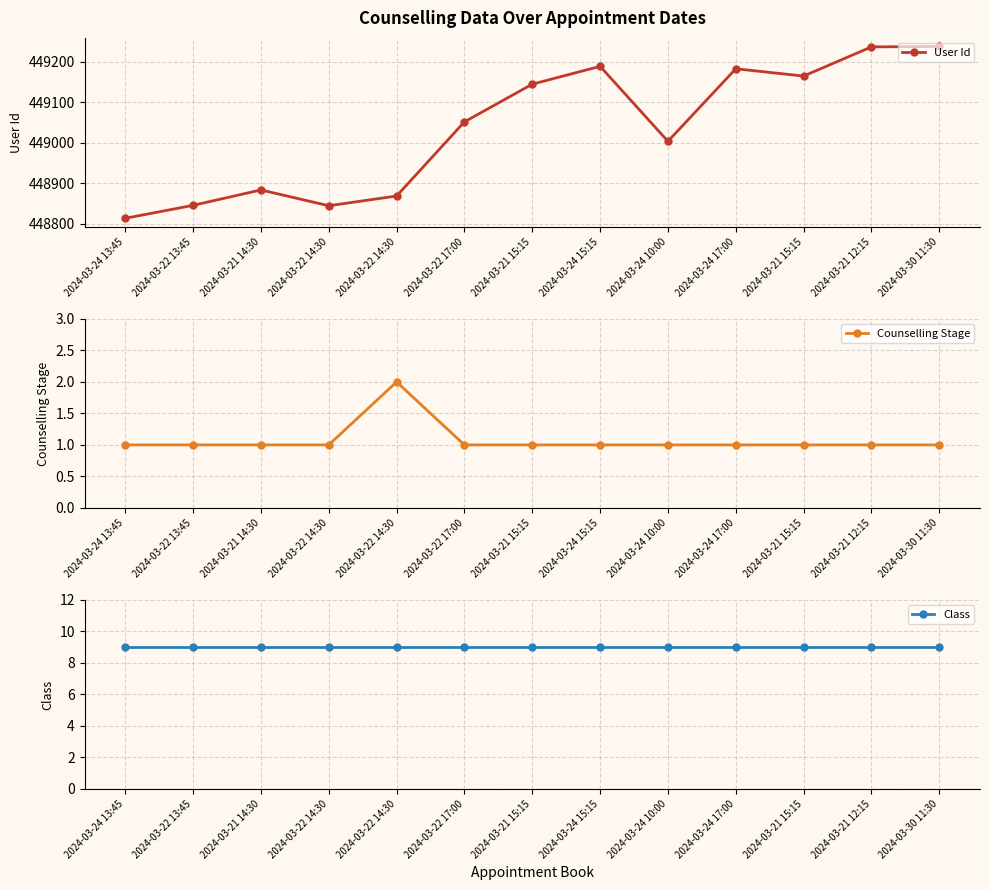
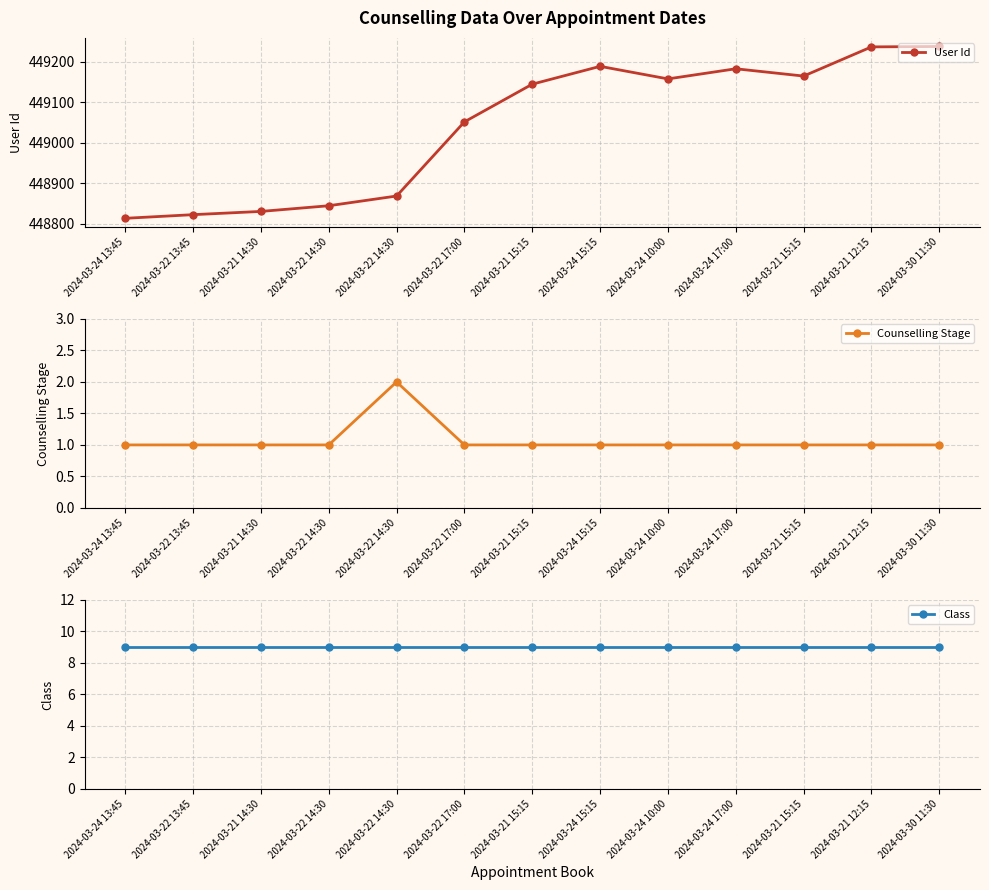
Counselling Data Over Appointment Dates, 2024-03-22 13:45: 448850 -> 448820
Counselling Data Over Appointment Dates, 2024-03-21 14:30: 448880 -> 448830
Counselling Data Over Appointment Dates, 2024-03-24 10:00: 449000 -> 449160
